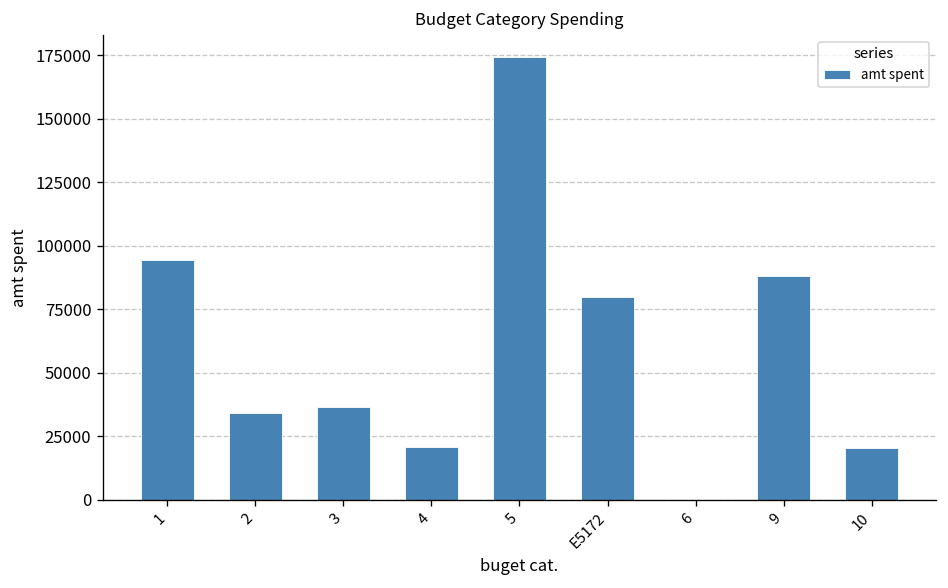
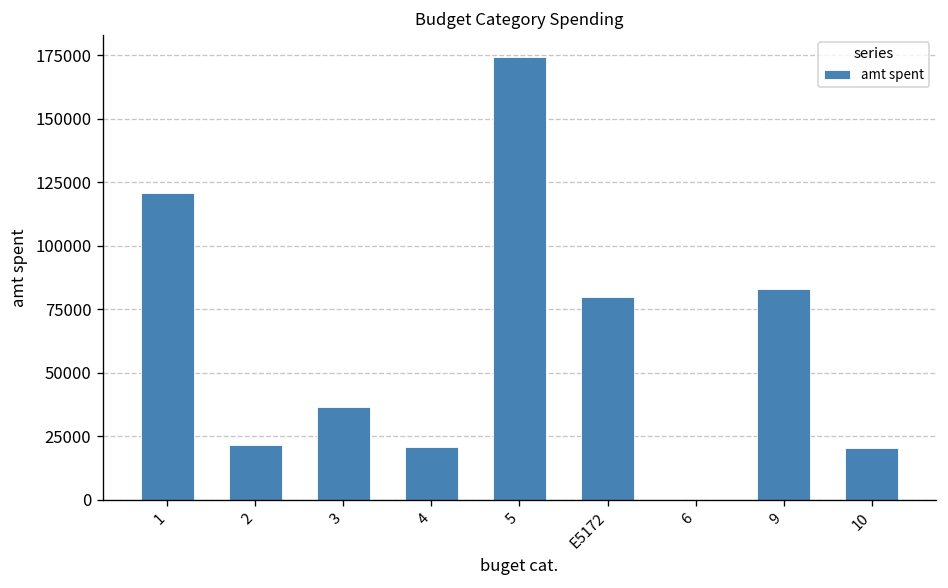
1: 94000 -> 121000
2: 34000 -> 22000
9: 88000 -> 83000
